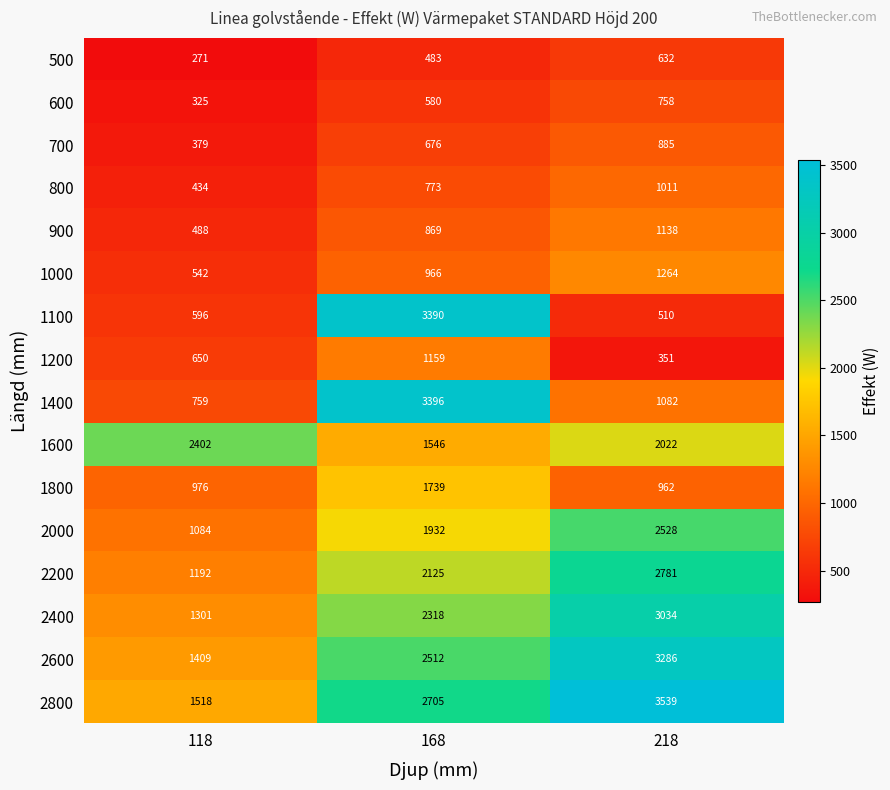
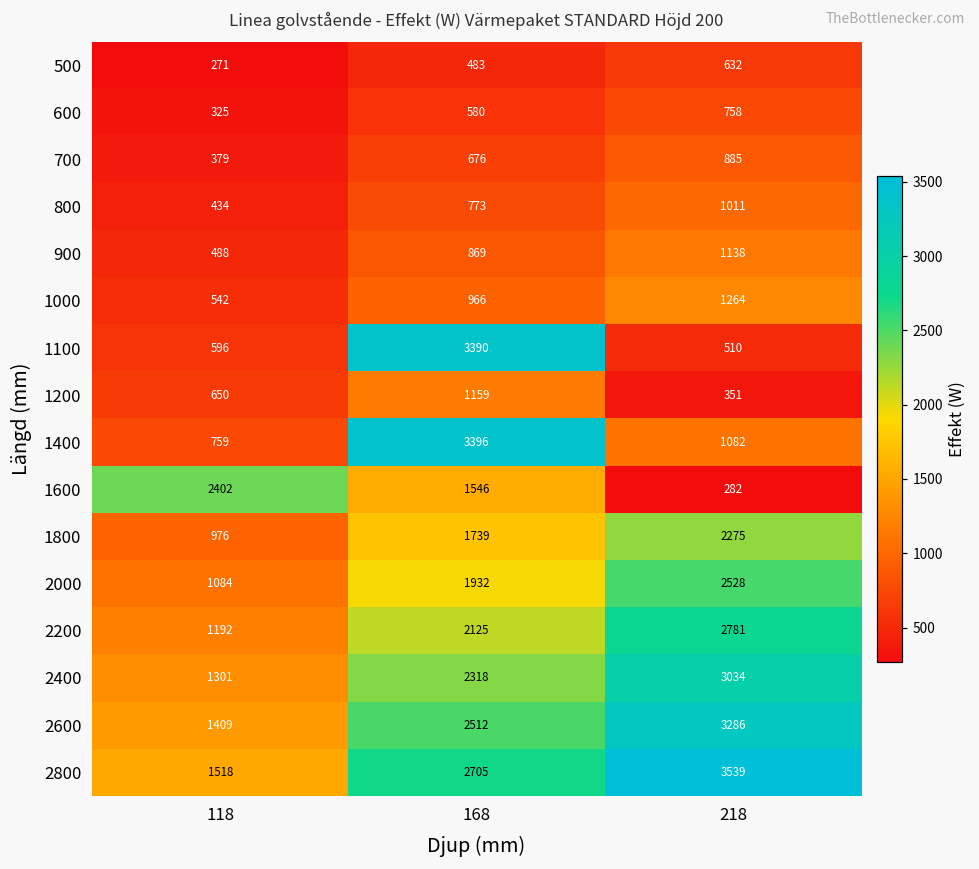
1600, 218: 2022 -> 282
1800, 218: 962 -> 2275
